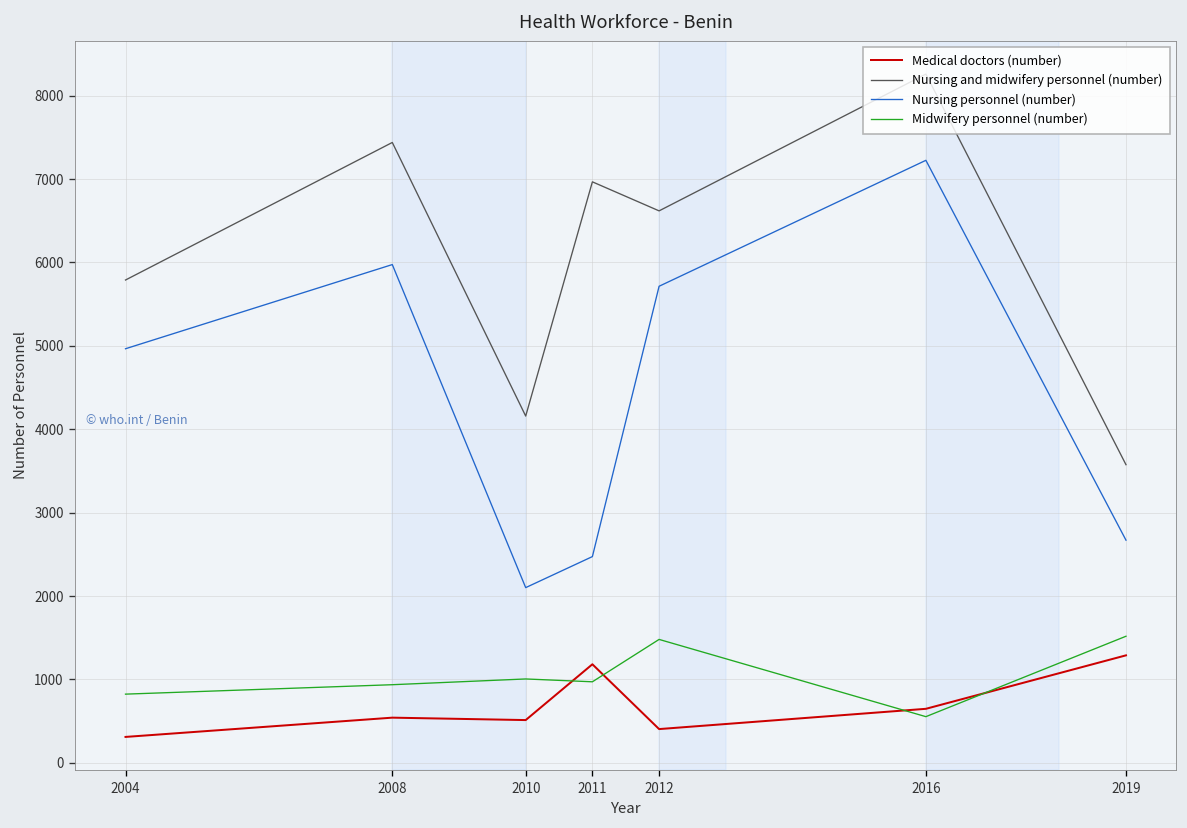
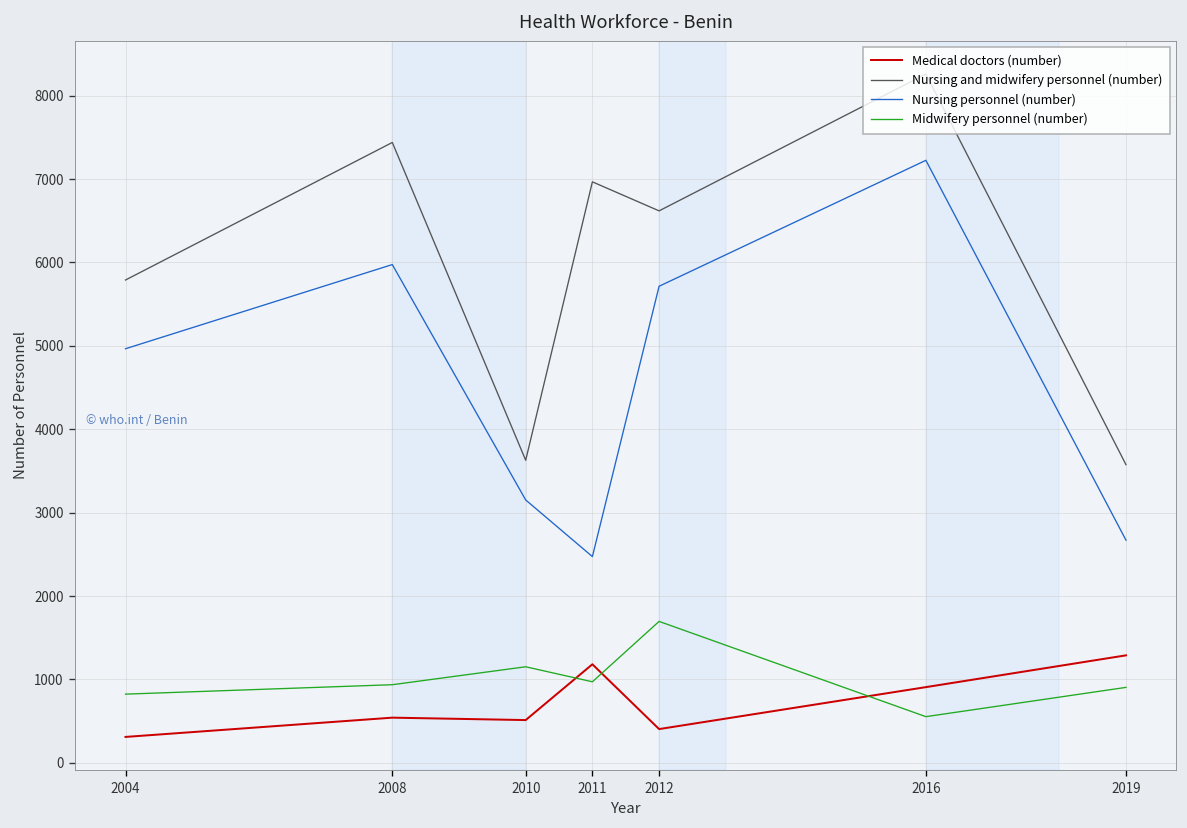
Nursing and midwifery personnel (number), 2010: 4200 -> 3600
Nursing personnel (number), 2010: 2100 -> 3200
Midwifery personnel (number), 2010: 1000 -> 1200
Midwifery personnel (number), 2012: 1500 -> 1700
Medical doctors (number), 2016: 600 -> 900
Midwifery personnel (number), 2019: 1500 -> 900
